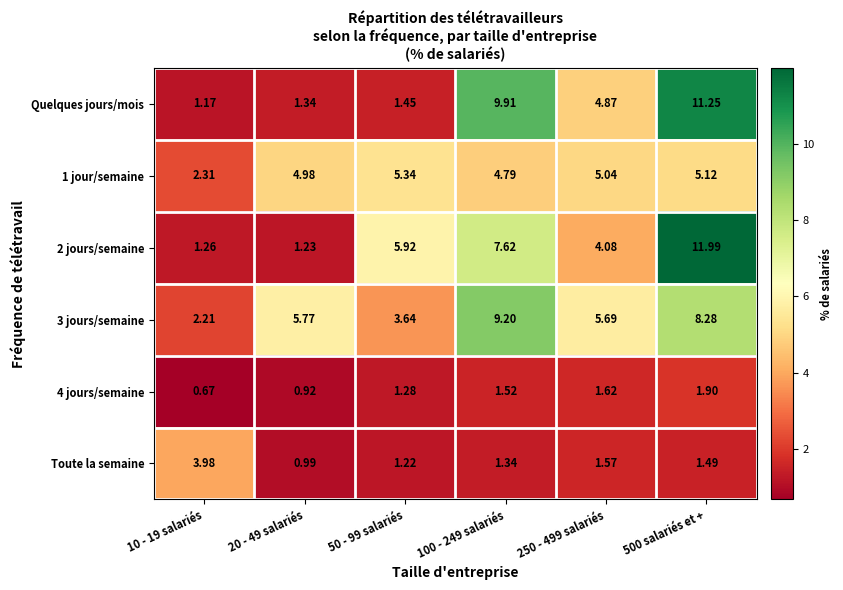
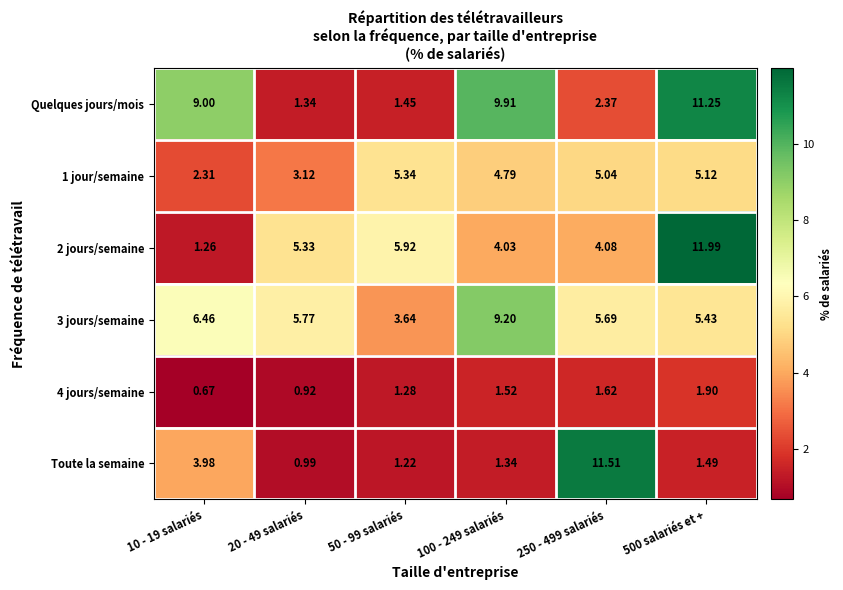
Quelques jours/mois, 10 - 19 salariés: 1.17 -> 9.00
Quelques jours/mois, 250 - 499 salariés: 4.87 -> 2.37
1 jour/semaine, 20 - 49 salariés: 4.98 -> 3.12
2 jours/semaine, 20 - 49 salariés: 1.23 -> 5.33
2 jours/semaine, 100 - 249 salariés: 7.62 -> 4.03
3 jours/semaine, 10 - 19 salariés: 2.21 -> 6.46
3 jours/semaine, 500 salariés et +: 8.28 -> 5.43
Toute la semaine, 250 - 499 salariés: 1.57 -> 11.51
